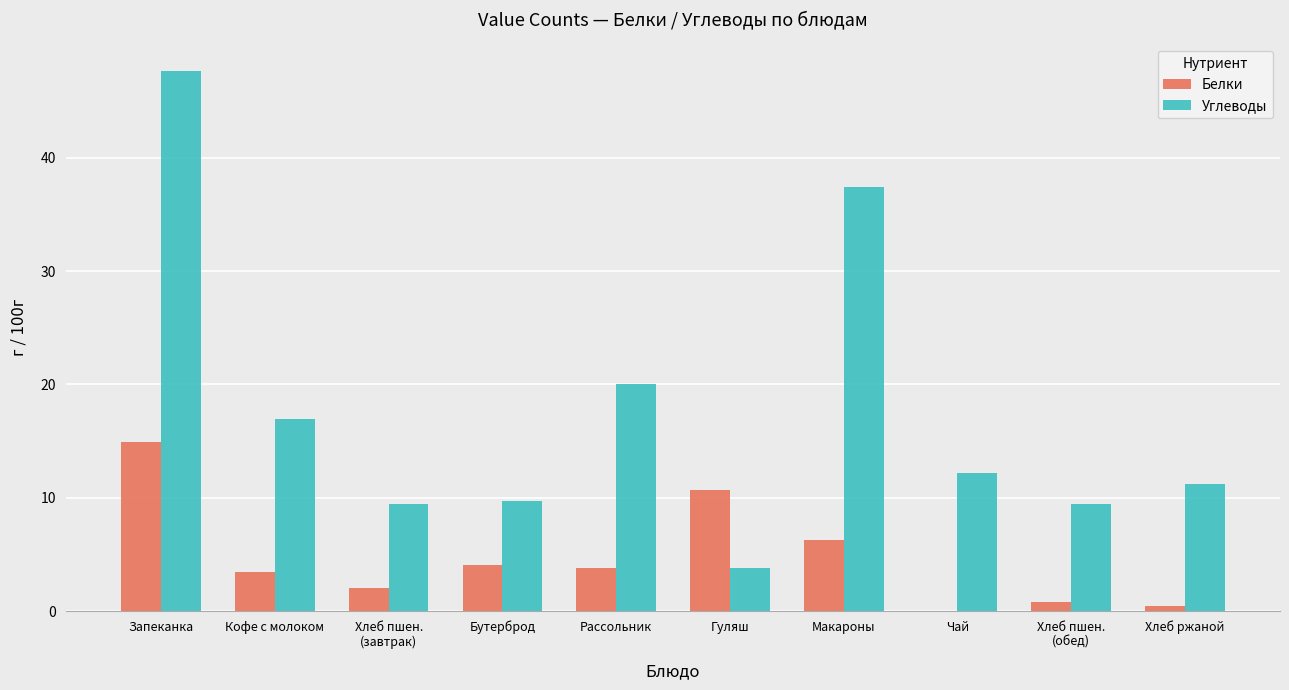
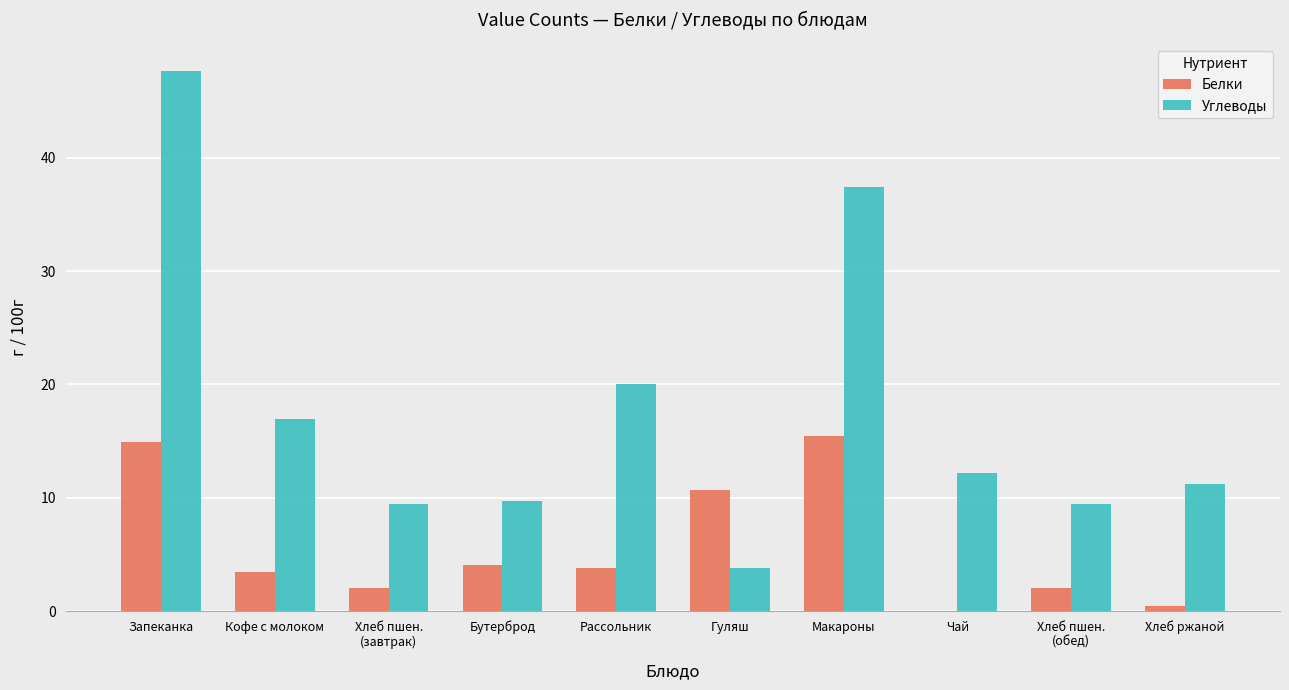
Белки, Макароны: 6.2 -> 15.5
Белки, Хлеб пшен. (обед): 0.8 -> 2.0
